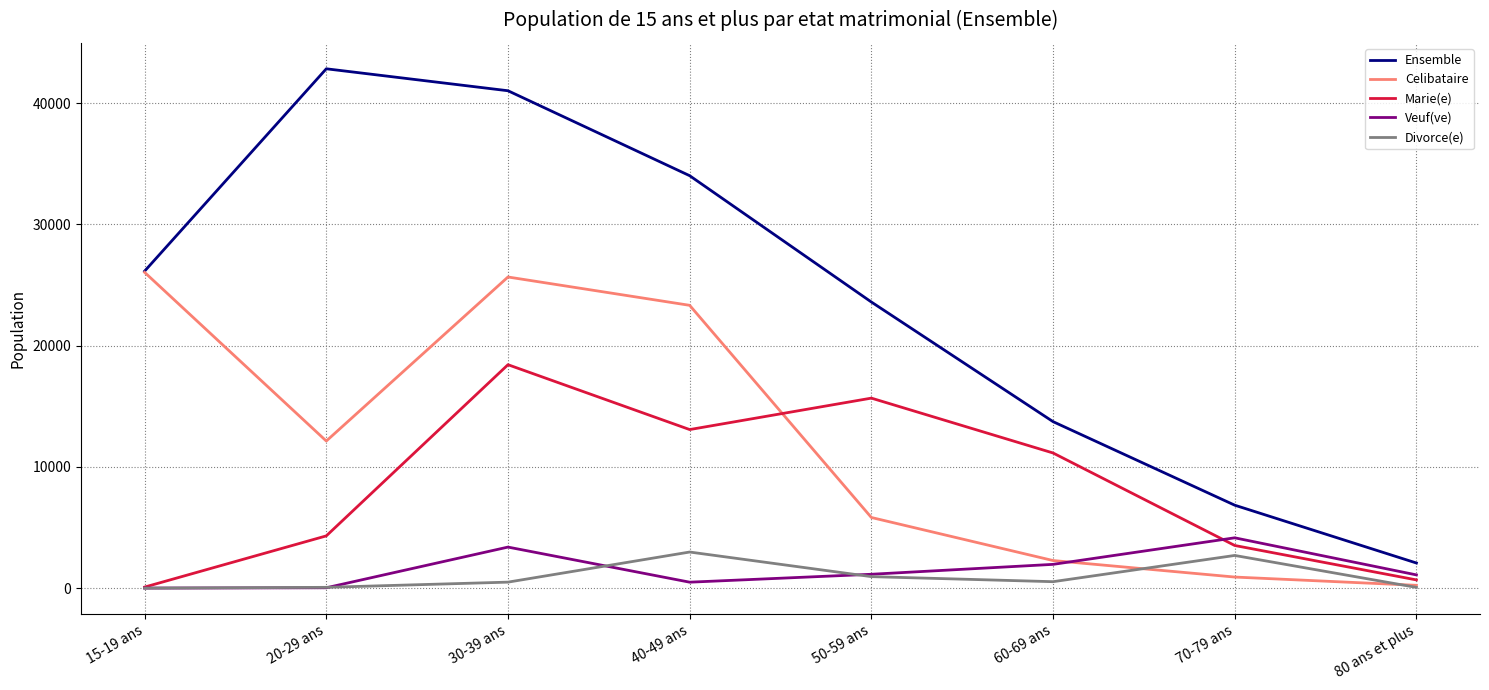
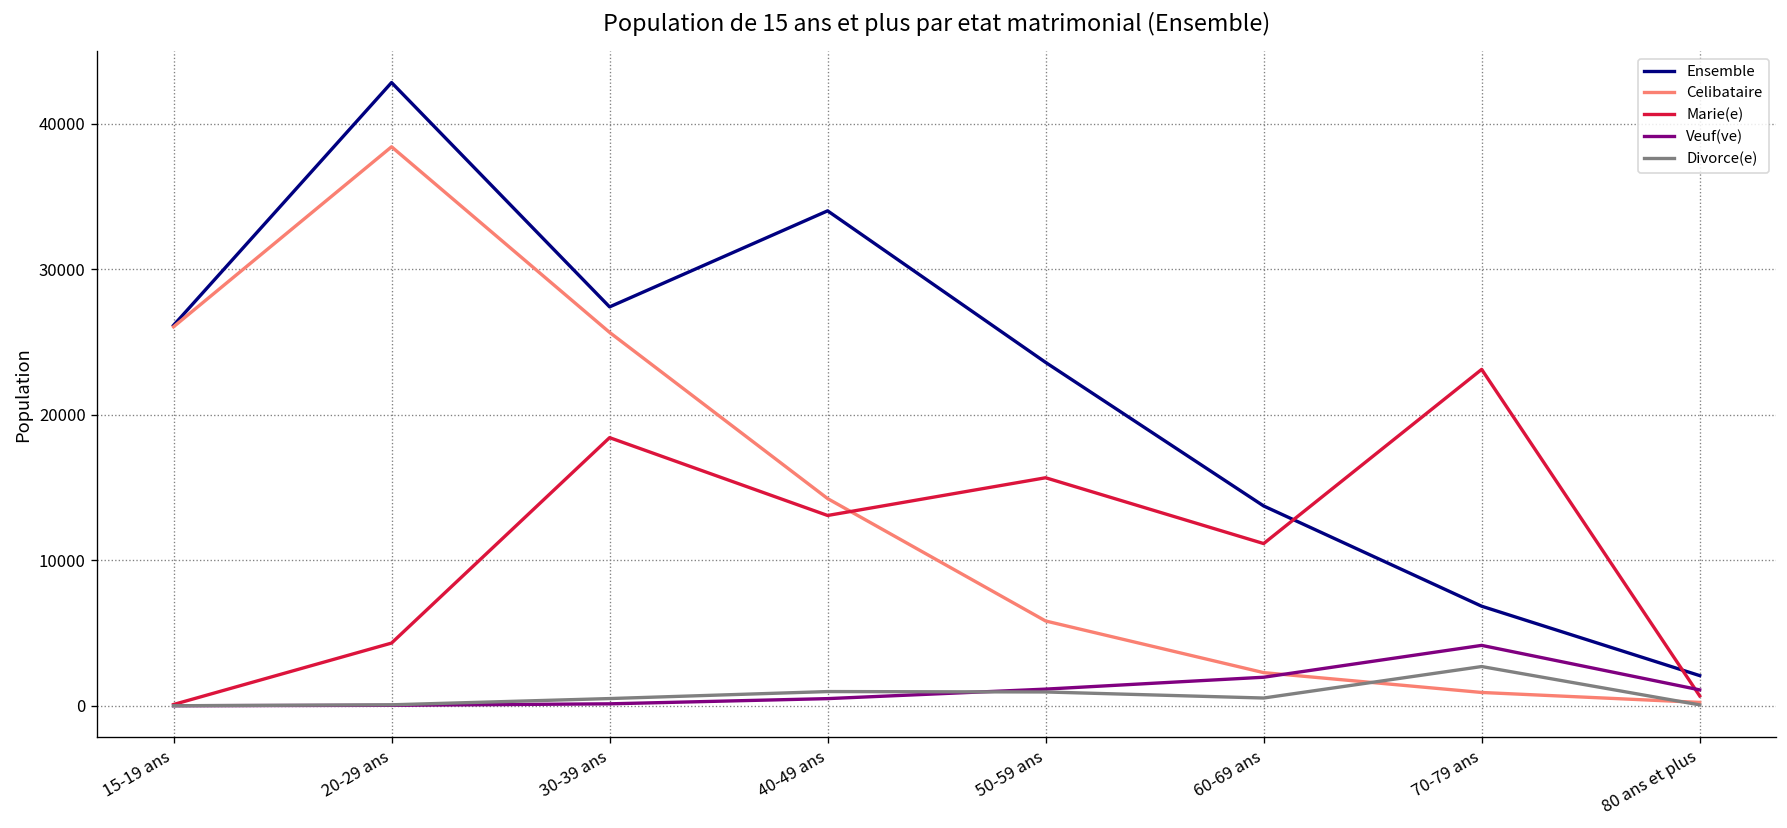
Celibataire, 20-29 ans: 12100 -> 38400
Ensemble, 30-39 ans: 41000 -> 27400
Veuf(ve), 30-39 ans: 3400 -> 100
Celibataire, 40-49 ans: 23300 -> 14200
Divorce(e), 40-49 ans: 3000 -> 1000
Marie(e), 70-79 ans: 3500 -> 23100
